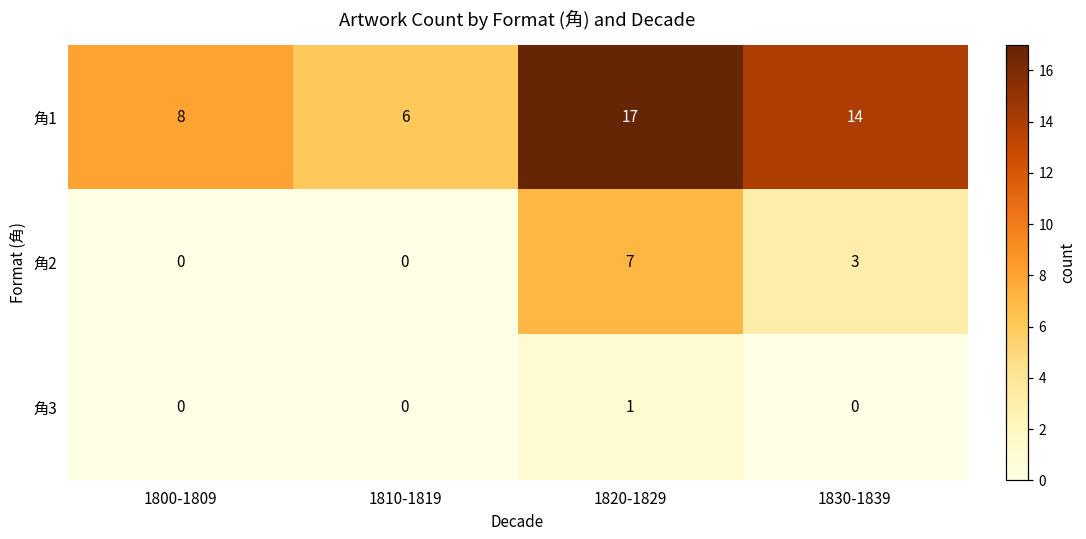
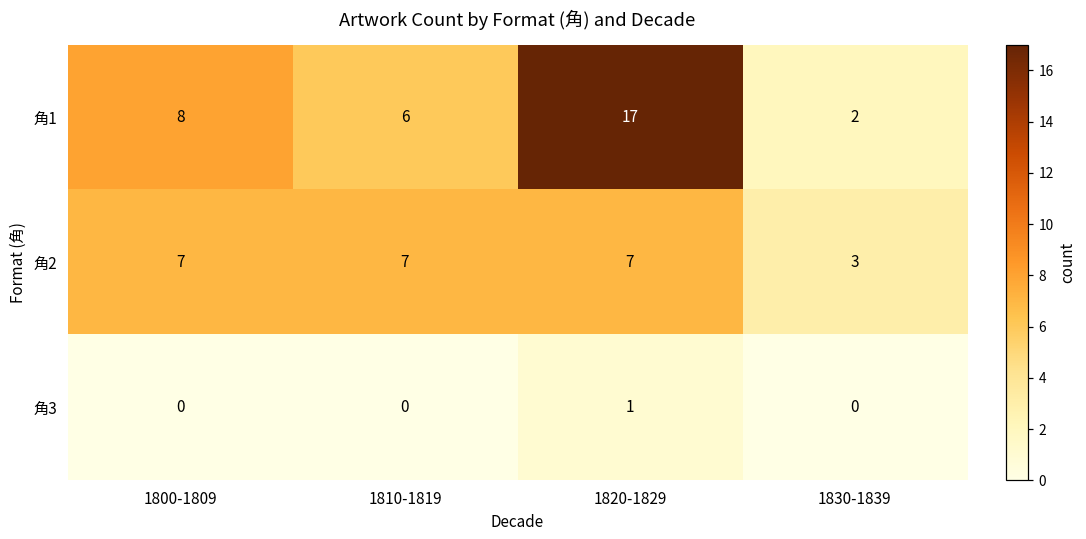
角1, 1830-1839: 14 -> 2
角2, 1800-1809: 0 -> 7
角2, 1810-1819: 0 -> 7
